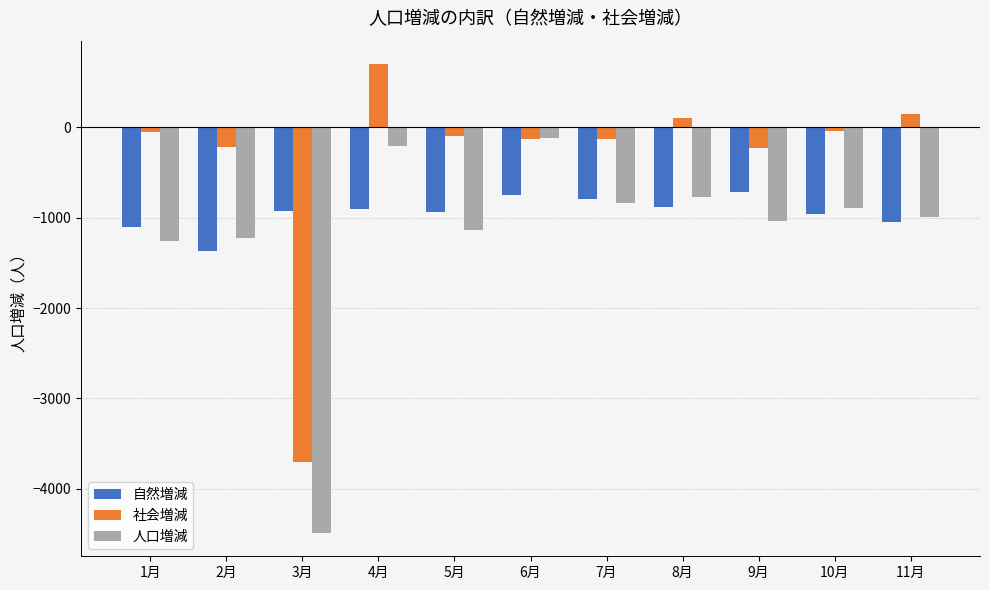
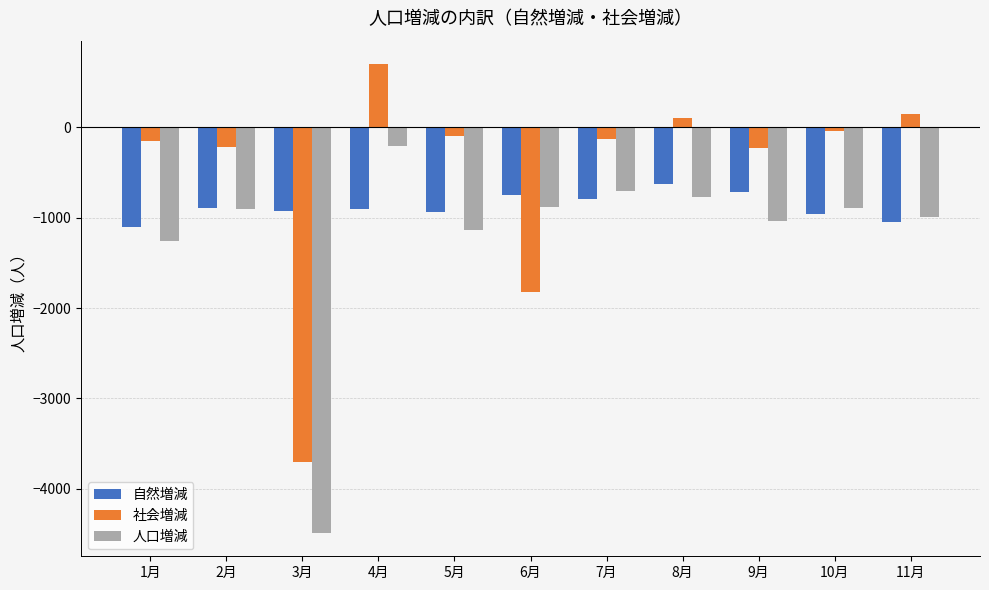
社会増減, 1月: -100 -> -200
自然増減, 2月: -1400 -> -900
人口増減, 2月: -1200 -> -900
社会増減, 6月: -100 -> -1800
人口増減, 6月: -100 -> -900
人口増減, 7月: -800 -> -700
自然増減, 8月: -900 -> -600
